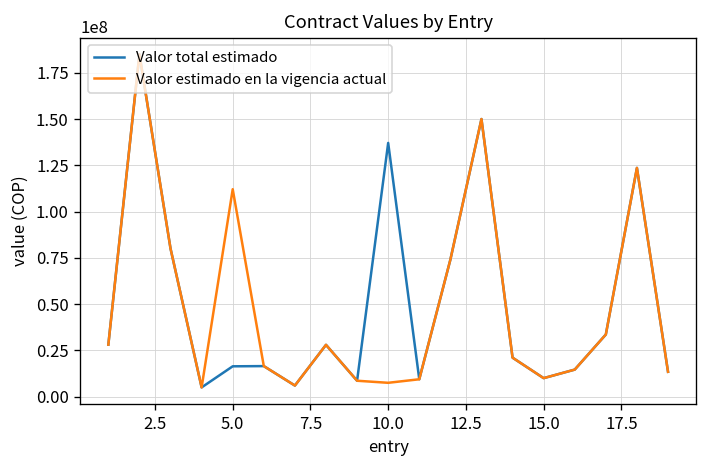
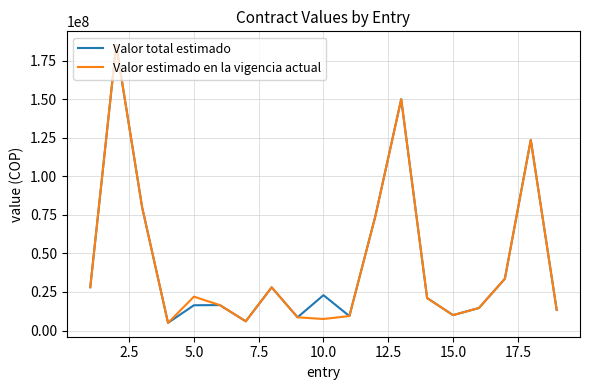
Valor estimado en la vigencia actual, 5.0: 112000000 -> 22000000
Valor total estimado, 10.0: 137000000 -> 23000000
